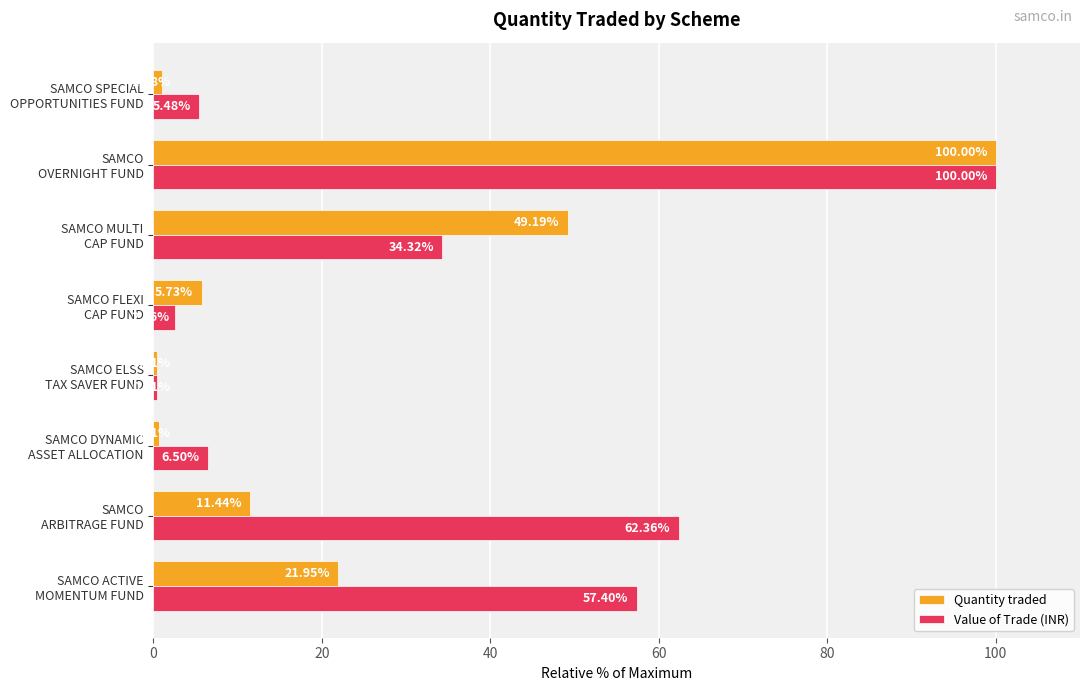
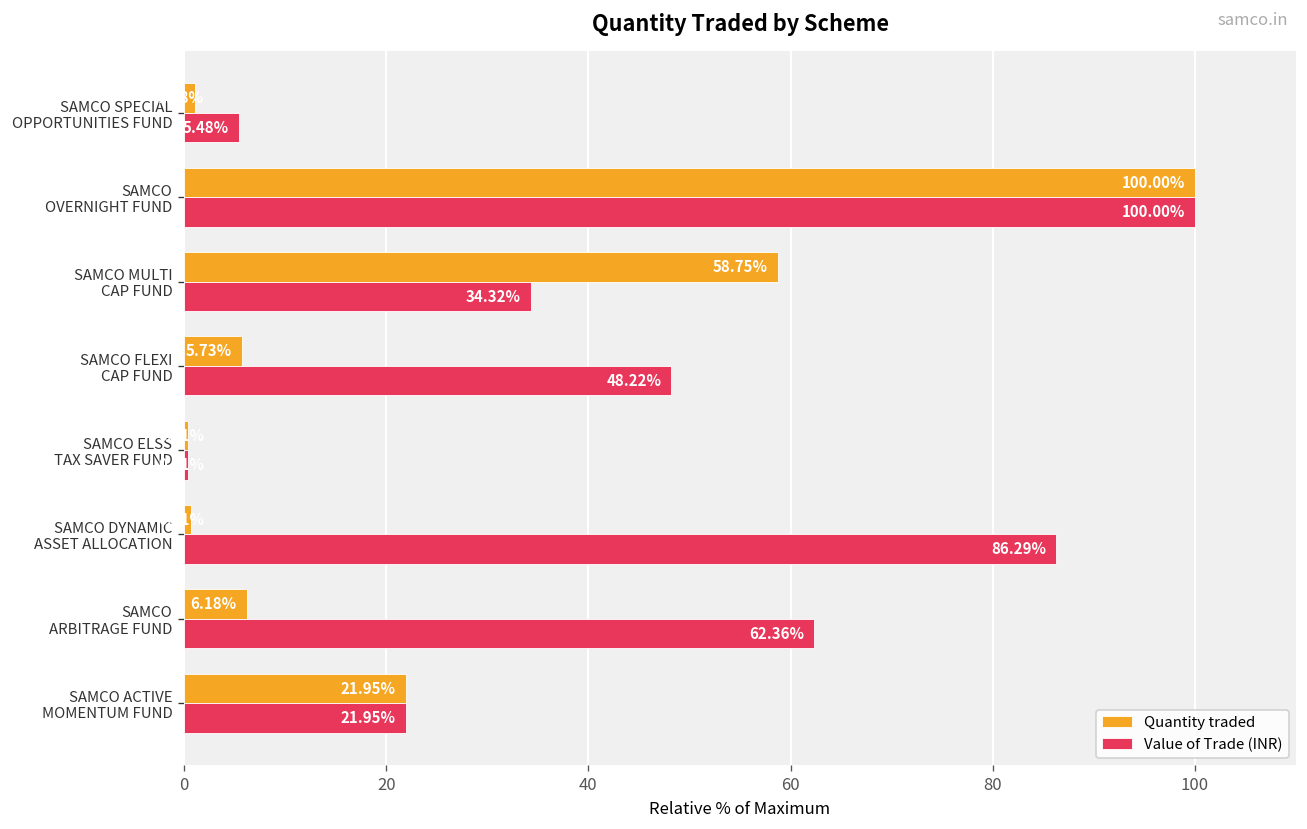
Quantity traded, SAMCO MULTI CAP FUND: 49.19% -> 58.75%
Value of Trade (INR), SAMCO FLEXI CAP FUND: 3 -> 48
Value of Trade (INR), SAMCO DYNAMIC ASSET ALLOCATION: 6.50% -> 86.29%
Quantity traded, SAMCO ARBITRAGE FUND: 11.44% -> 6.18%
Value of Trade (INR), SAMCO ACTIVE MOMENTUM FUND: 57.40% -> 21.95%
